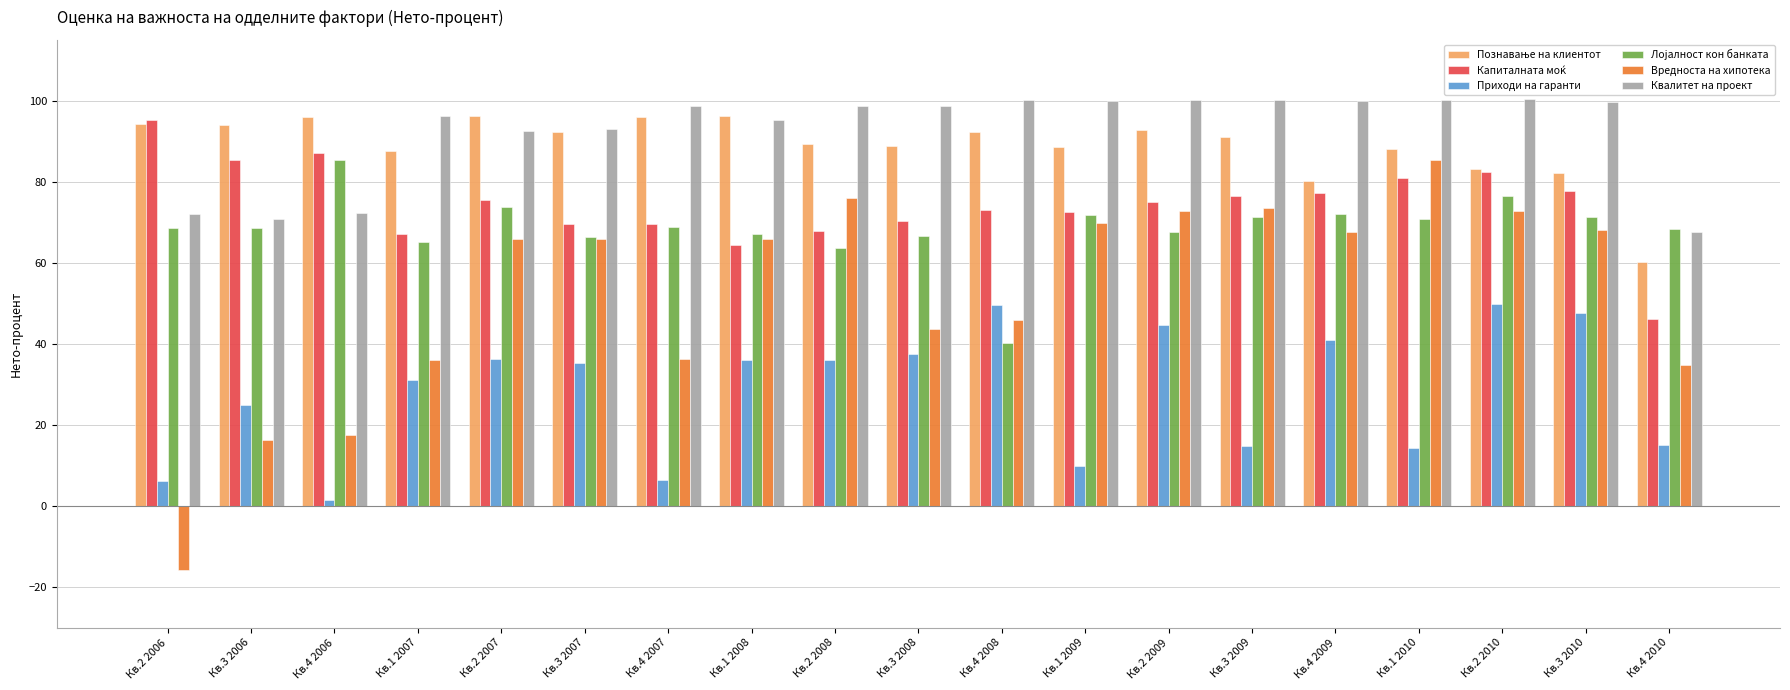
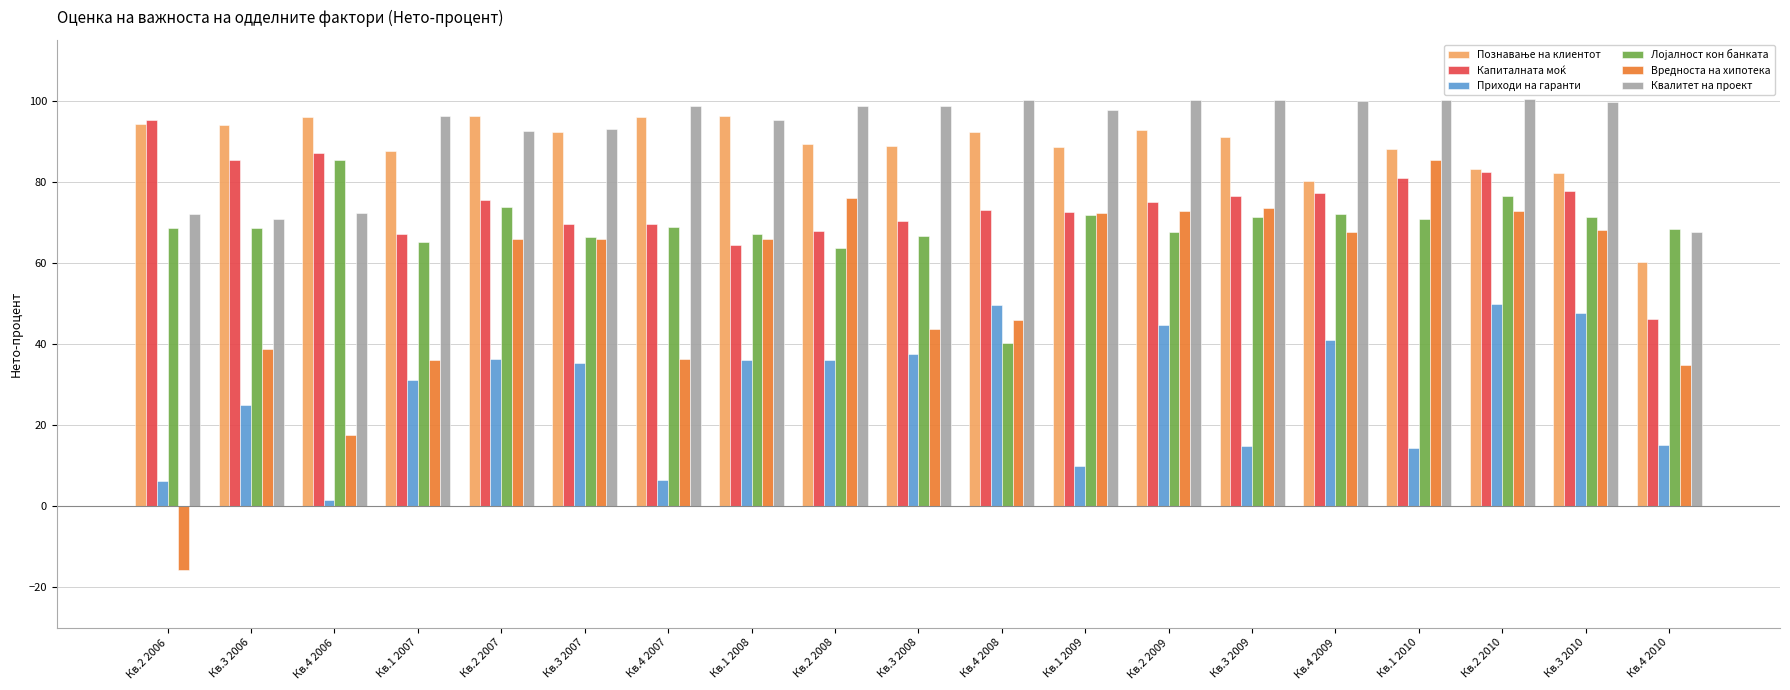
Вредноста на хипотека, Кв.3 2006: 16 -> 39
Вредноста на хипотека, Кв.1 2009: 70 -> 72
Квалитет на проект, Кв.1 2009: 100 -> 98
